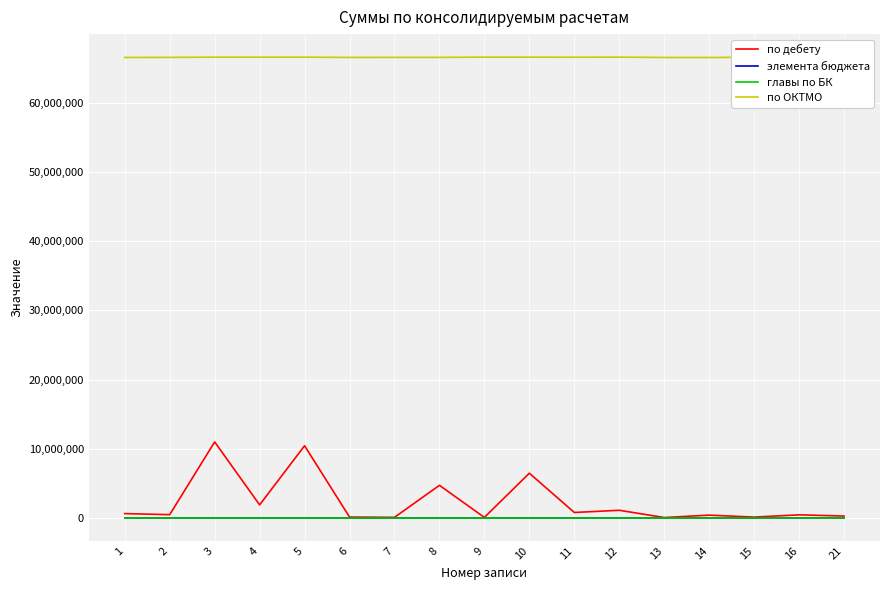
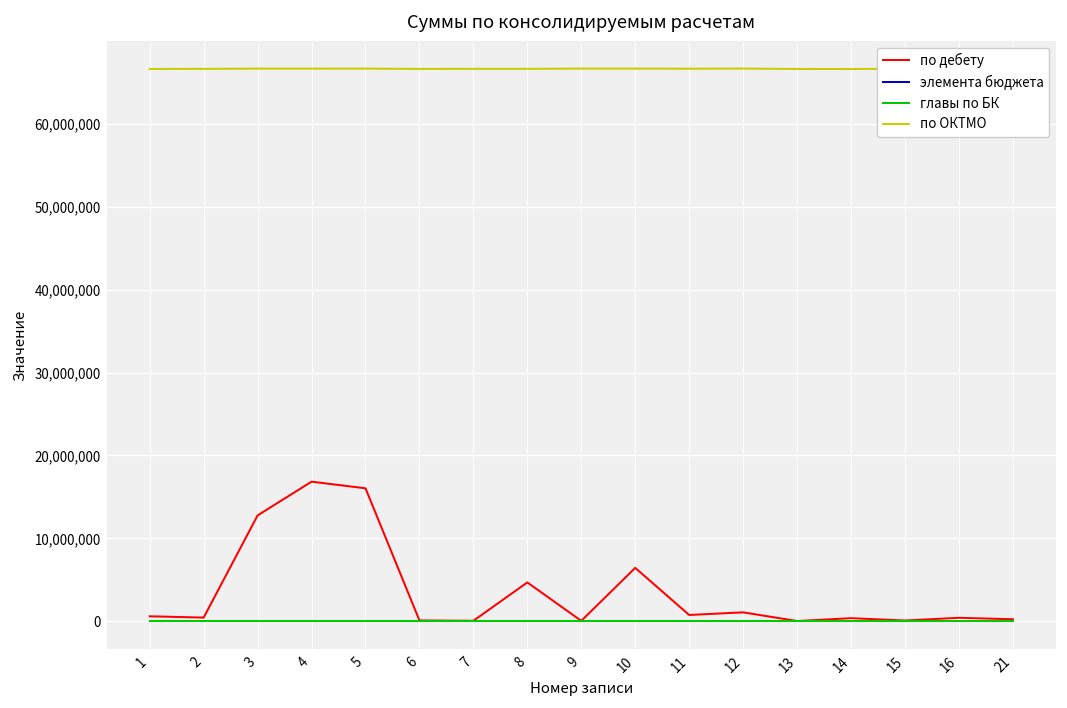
по дебету, 3: 11,000,000 -> 13,000,000
по дебету, 4: 2,000,000 -> 17,000,000
по дебету, 5: 10,000,000 -> 16,000,000
